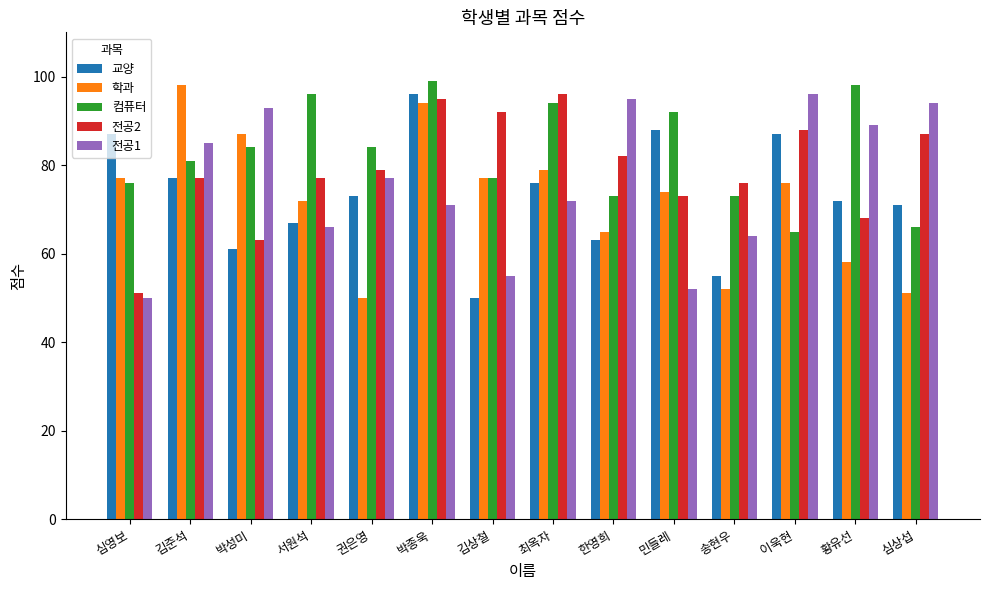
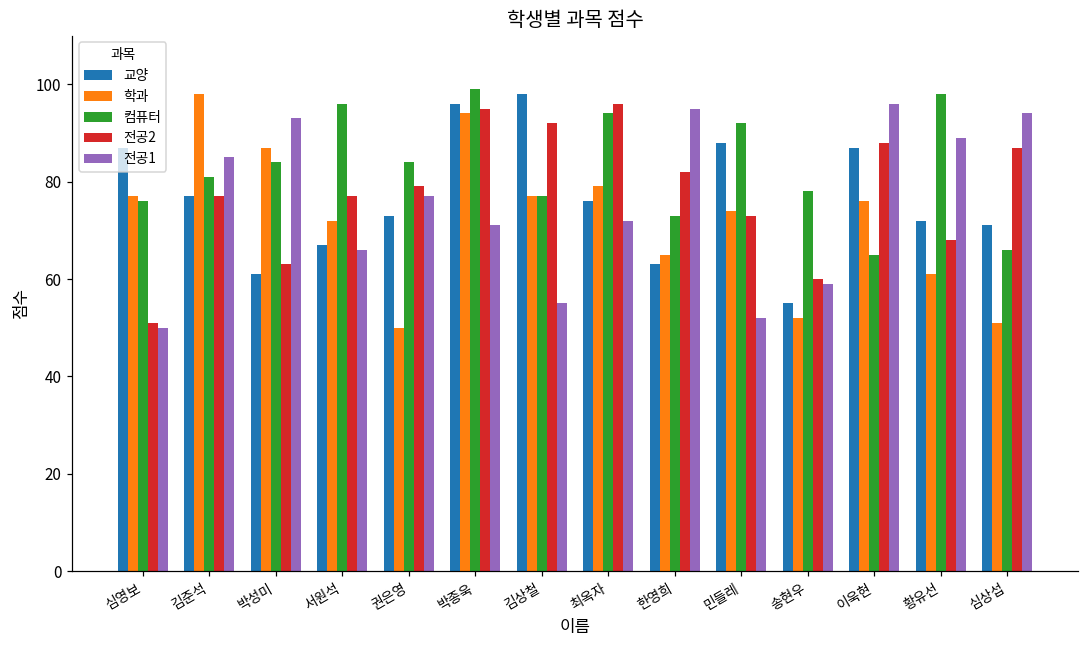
교양, 김상철: 50 -> 98
컴퓨터, 송현우: 73 -> 78
전공2, 송현우: 76 -> 60
전공1, 송현우: 64 -> 59
학과, 황유선: 58 -> 61
